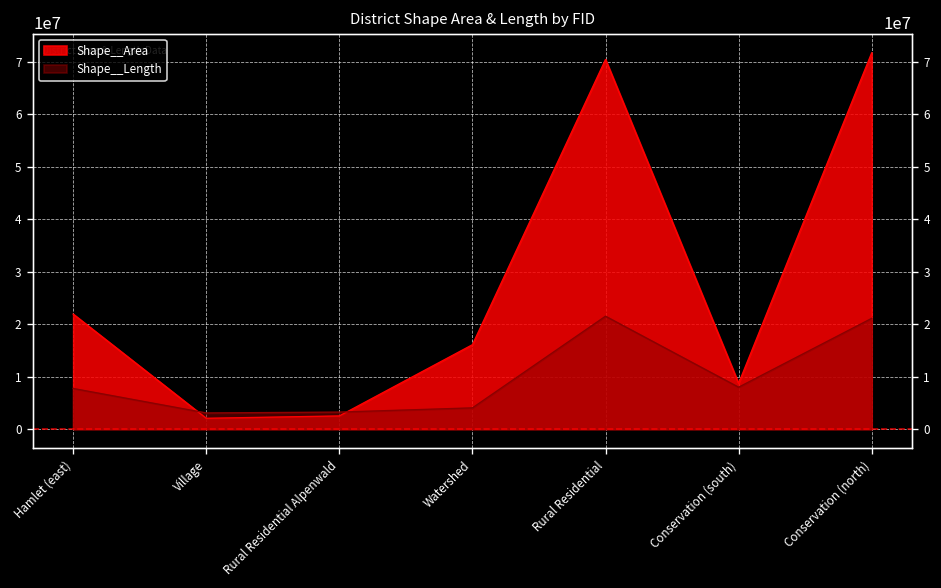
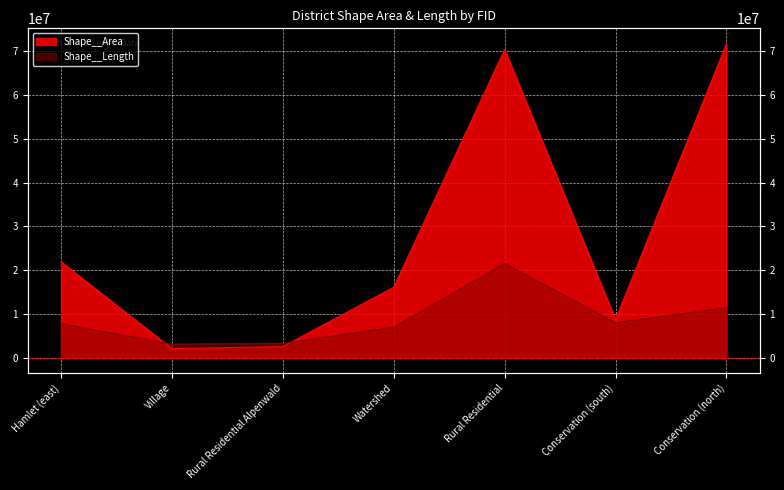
Shape__Length, Watershed: 4000000 -> 7000000
Shape__Length, Conservation (north): 21000000 -> 11000000
